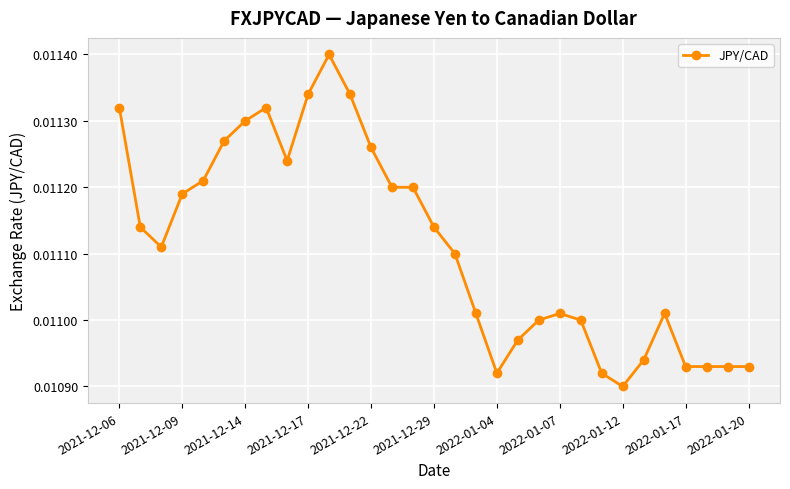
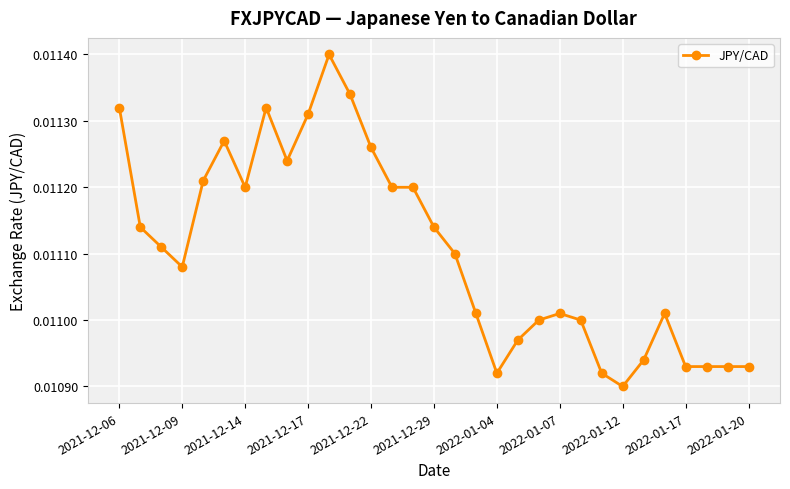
2021-12-09: 0.01119 -> 0.01108
2021-12-14: 0.0113 -> 0.0112
2021-12-17: 0.01134 -> 0.01131
